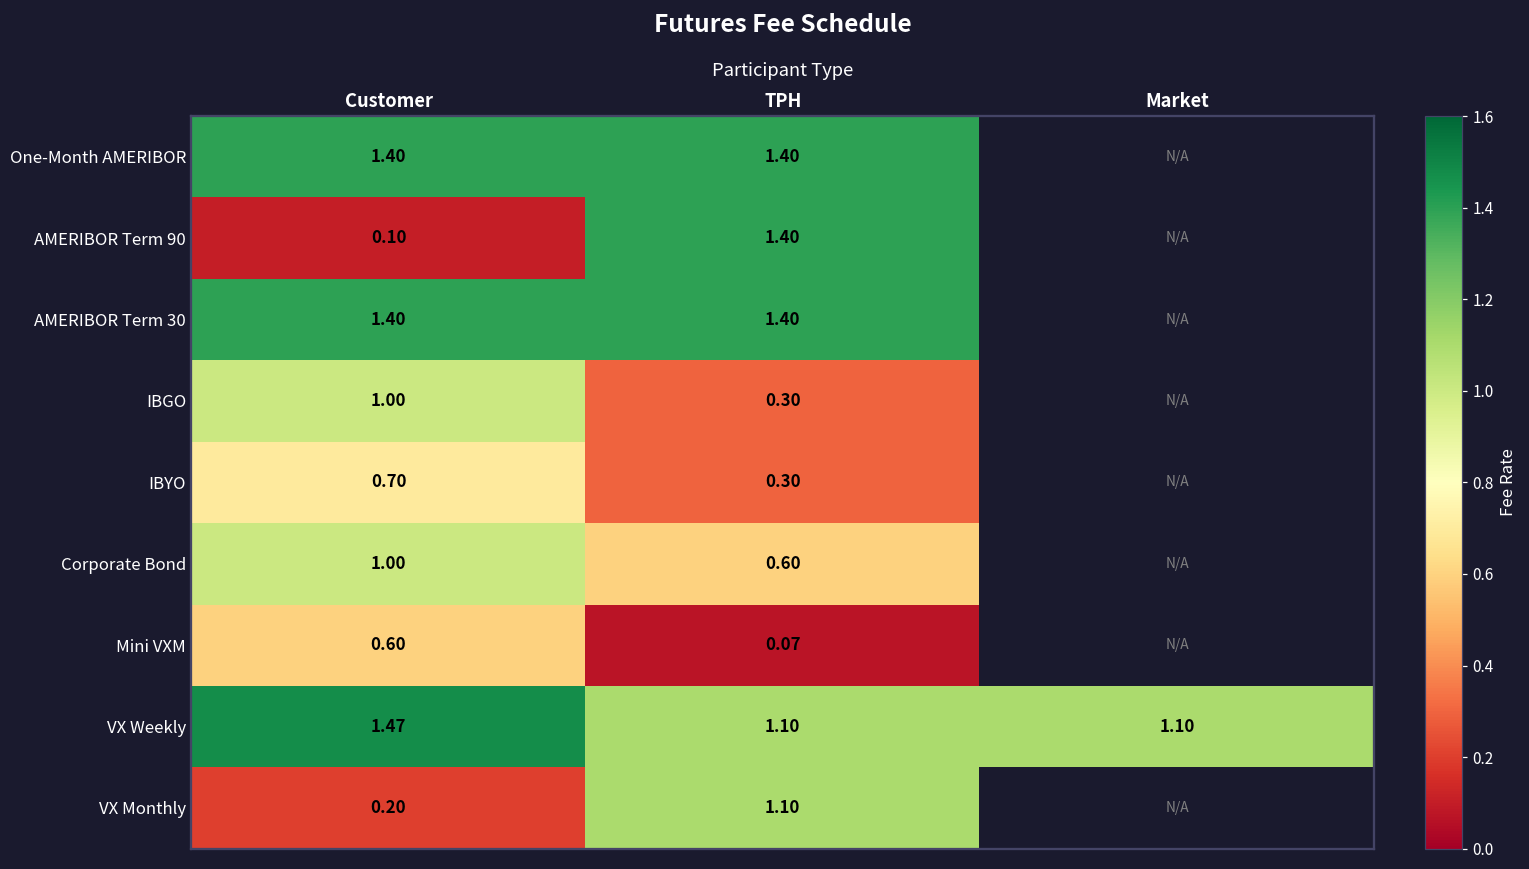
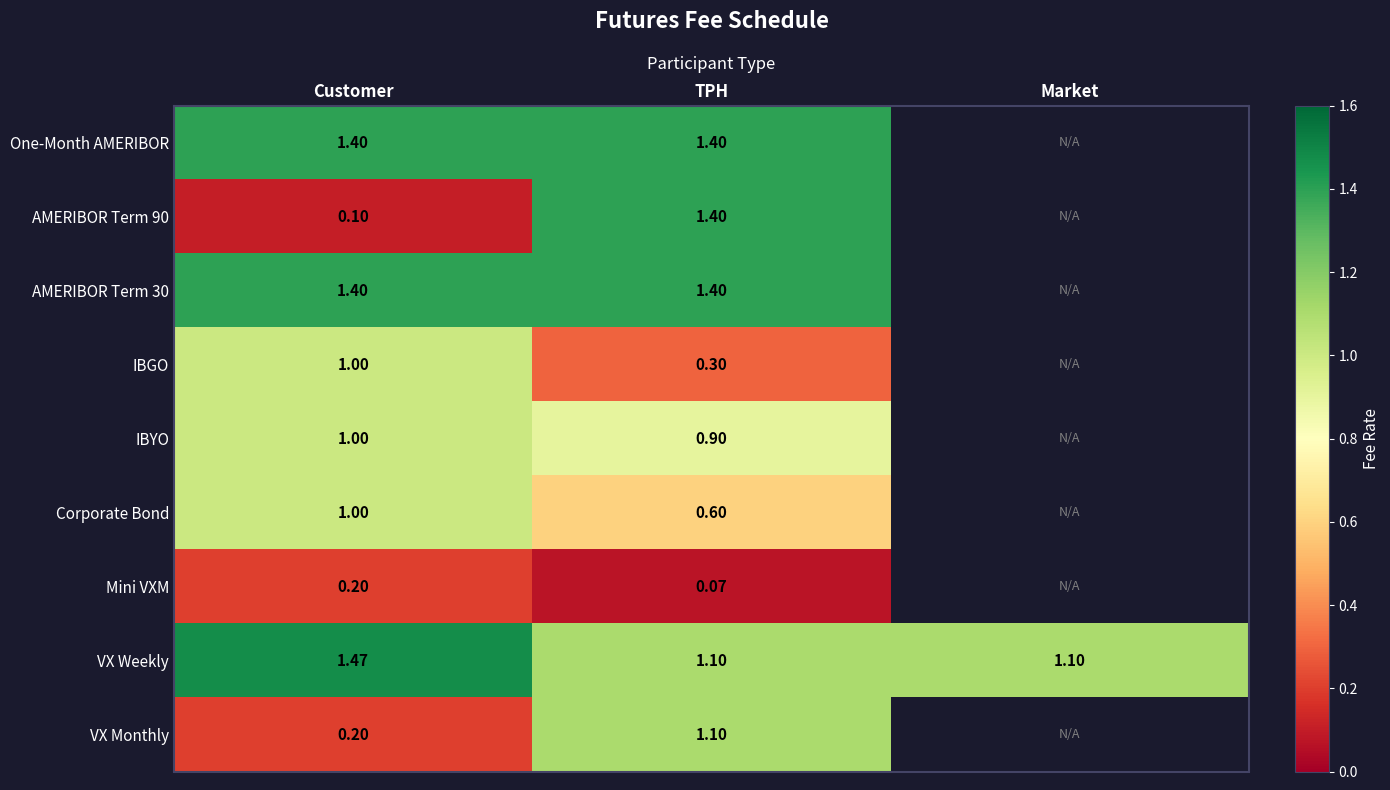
IBYO, Customer: 0.70 -> 1.00
IBYO, TPH: 0.30 -> 0.90
Mini VXM, Customer: 0.60 -> 0.20
